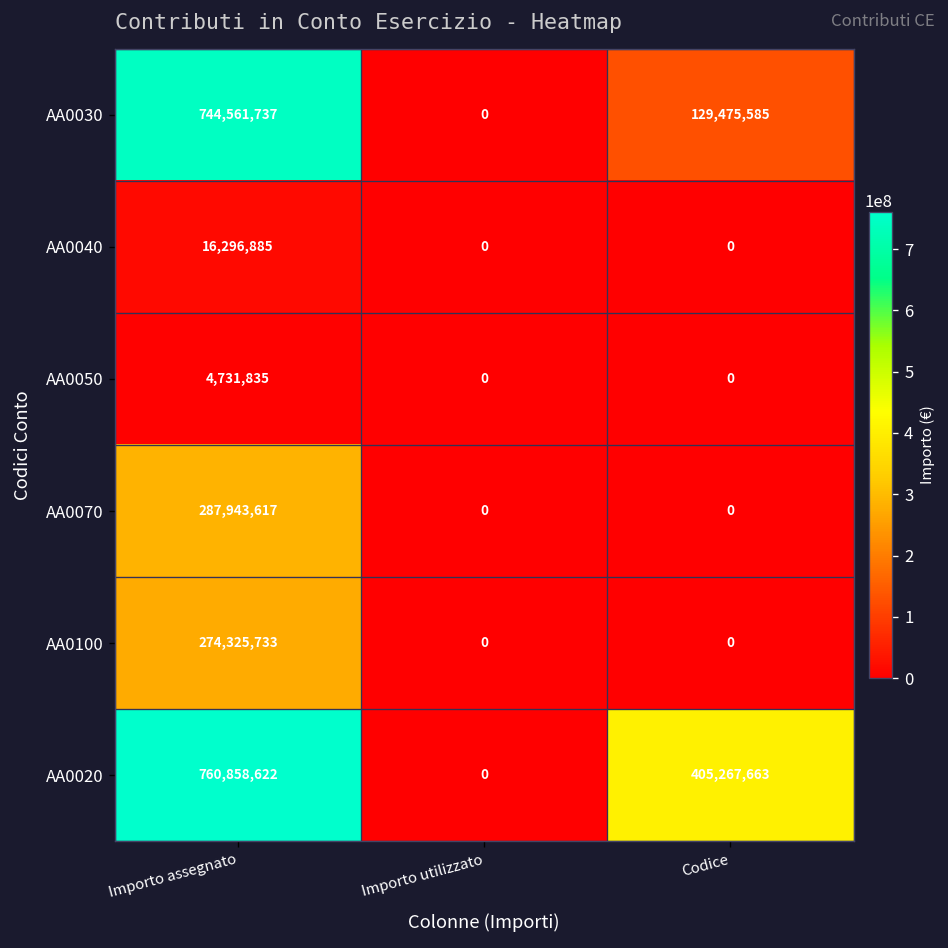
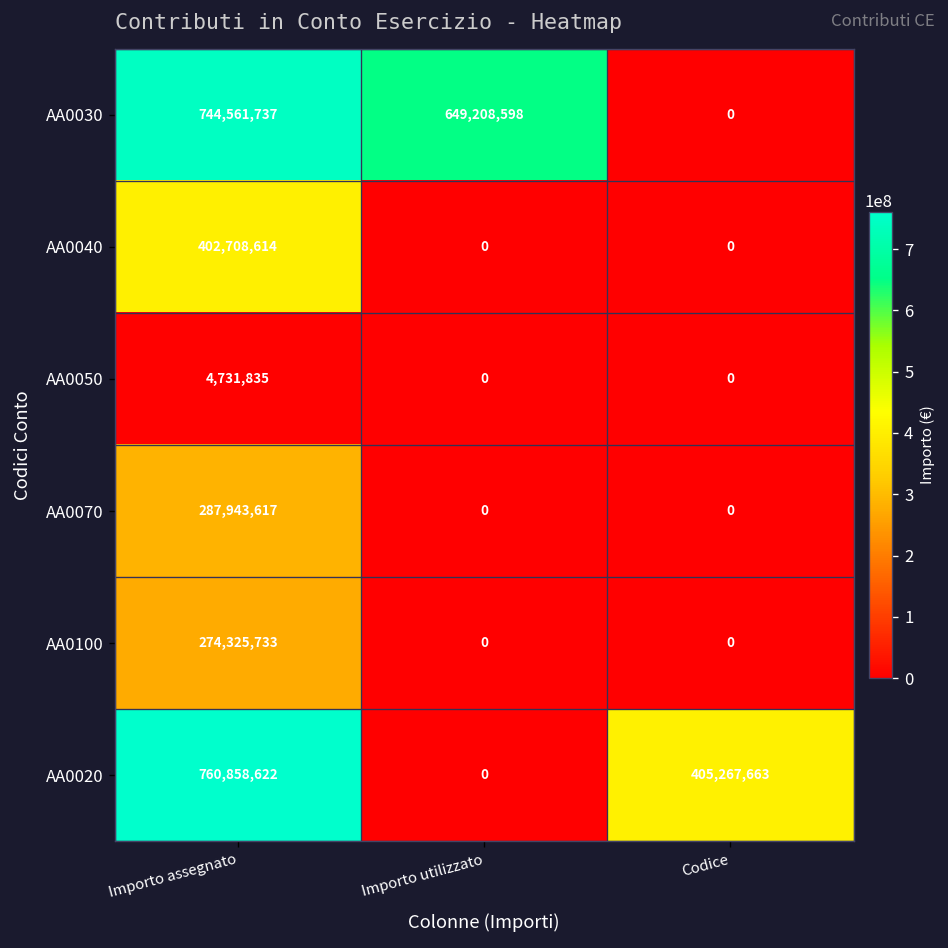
AA0030, Importo utilizzato: 0 -> 649,208,598
AA0030, Codice: 129,475,585 -> 0
AA0040, Importo assegnato: 16,296,885 -> 402,708,614
